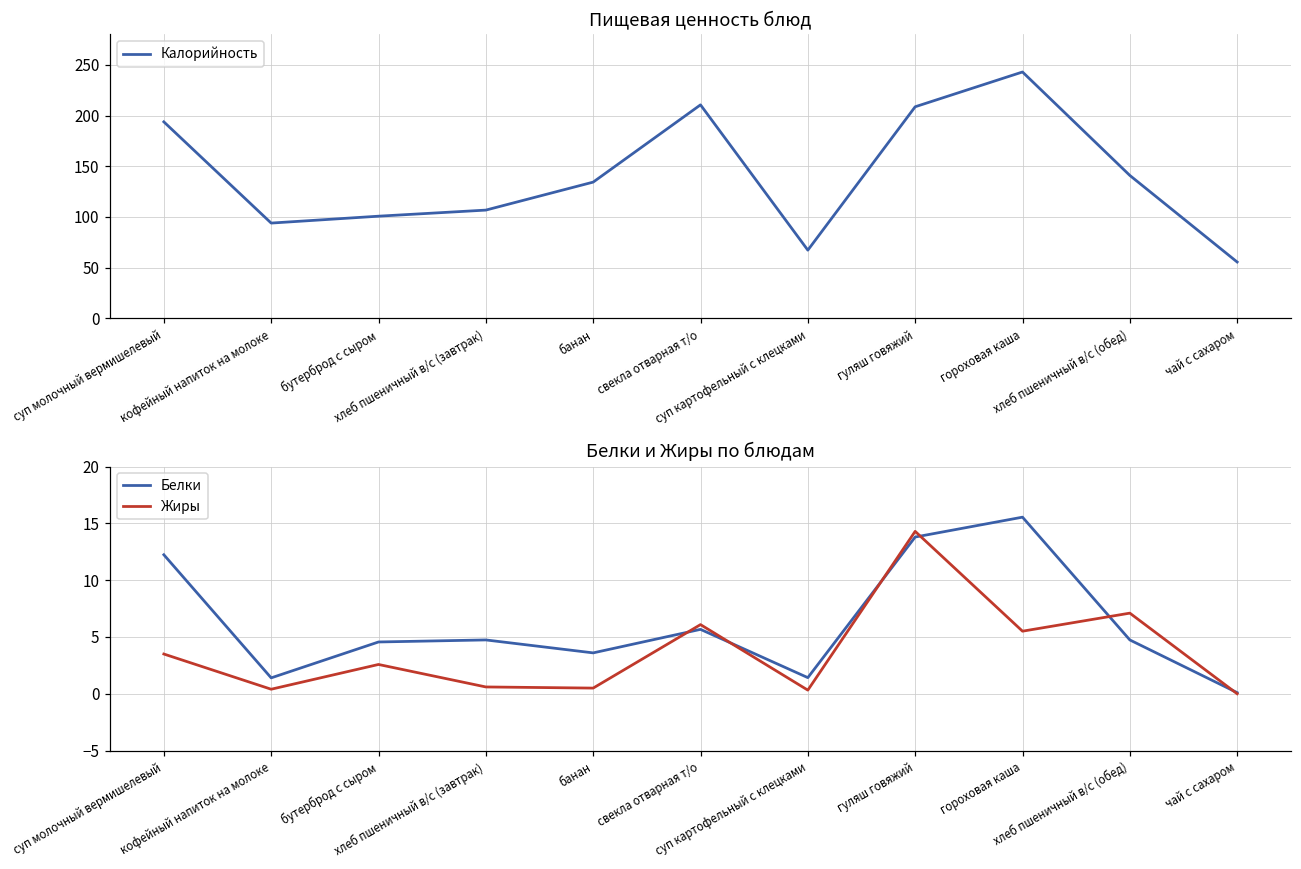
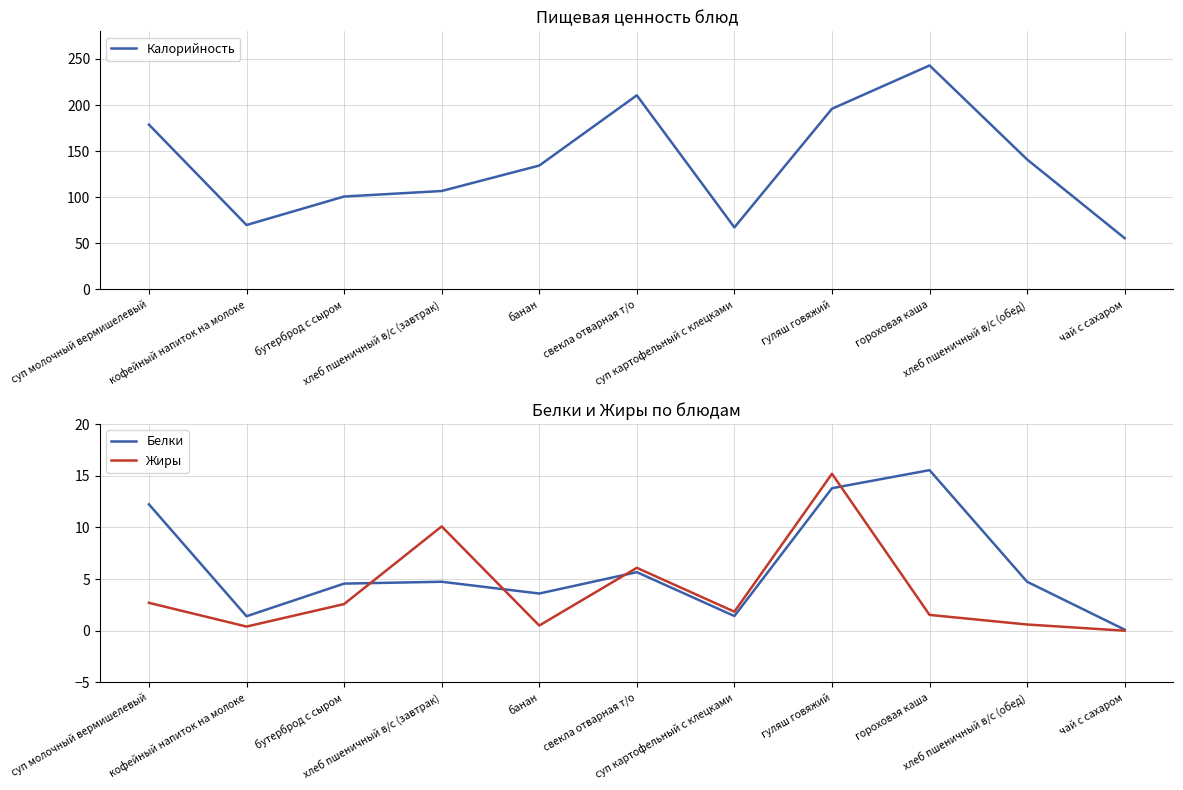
Пищевая ценность блюд, суп молочный вермишелевый: 190 -> 180
Пищевая ценность блюд, кофейный напиток на молоке: 90 -> 70
Пищевая ценность блюд, гуляш говяжий: 210 -> 200
Белки и Жиры по блюдам, Жиры, суп молочный вермишелевый: 3.5 -> 2.7
Белки и Жиры по блюдам, Жиры, хлеб пшеничный в/с (завтрак): 0.6 -> 10.1
Белки и Жиры по блюдам, Жиры, суп картофельный с клецками: 0.3 -> 1.8
Белки и Жиры по блюдам, Жиры, гуляш говяжий: 14.3 -> 15.2
Белки и Жиры по блюдам, Жиры, гороховая каша: 5.5 -> 1.5
Белки и Жиры по блюдам, Жиры, хлеб пшеничный в/с (обед): 7.1 -> 0.6
